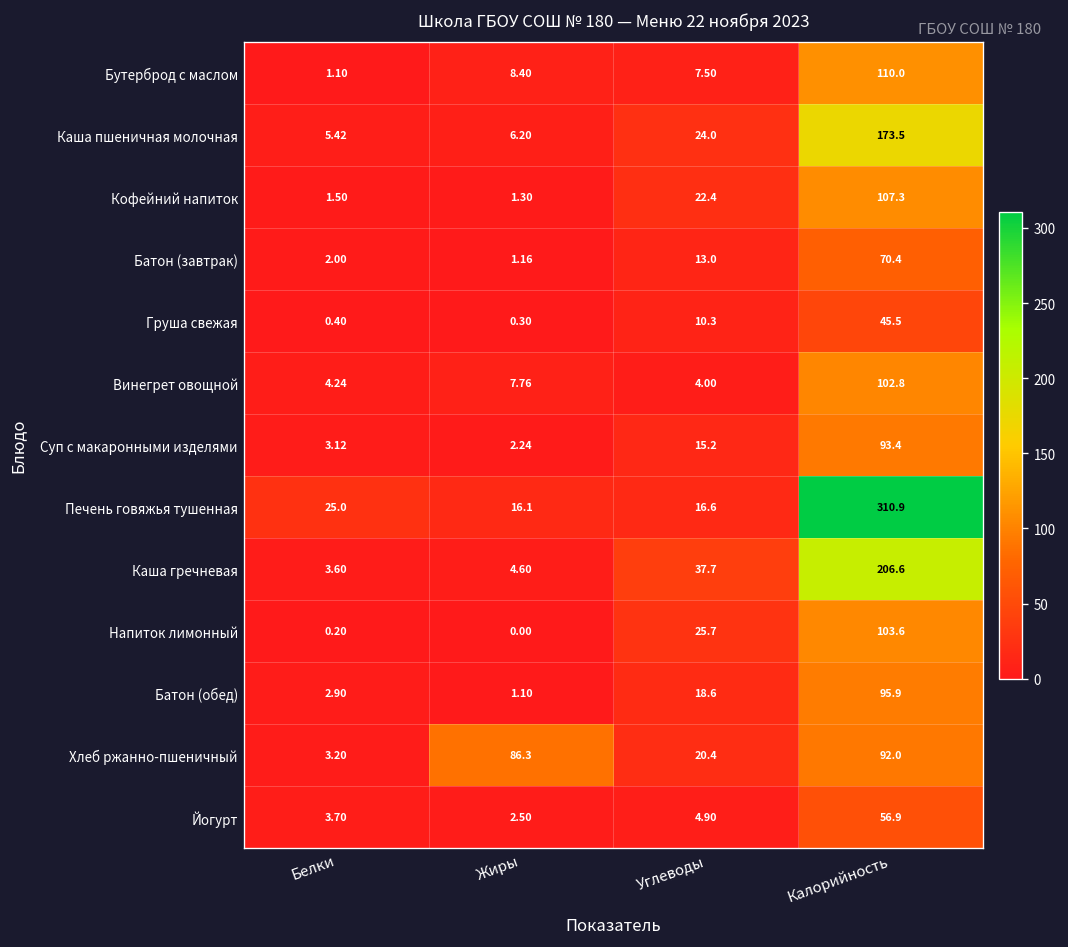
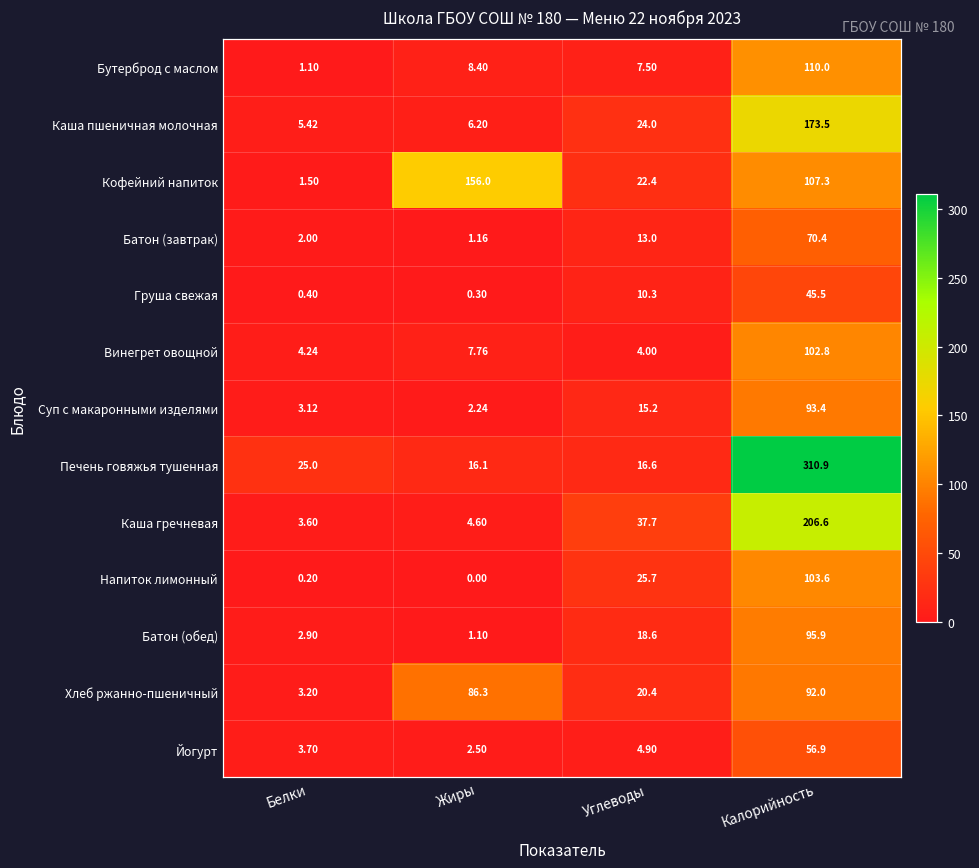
Кофейний напиток, Жиры: 1.30 -> 156.0
